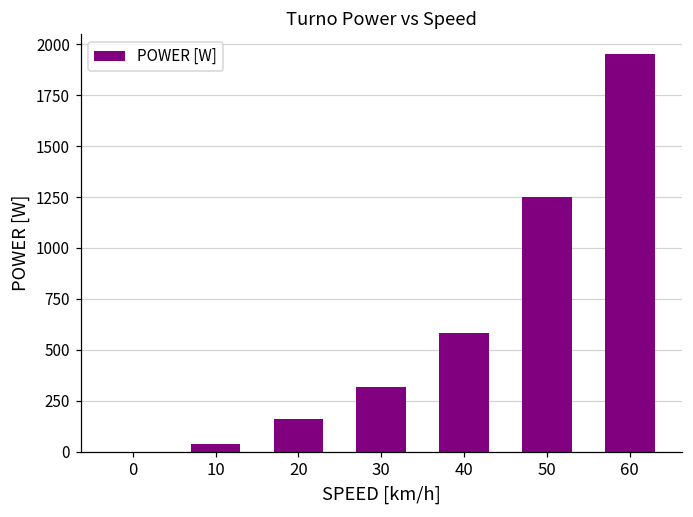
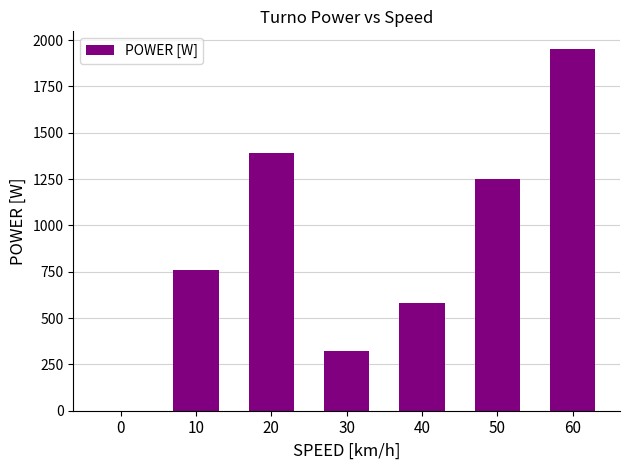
10: 40 -> 760
20: 160 -> 1390
